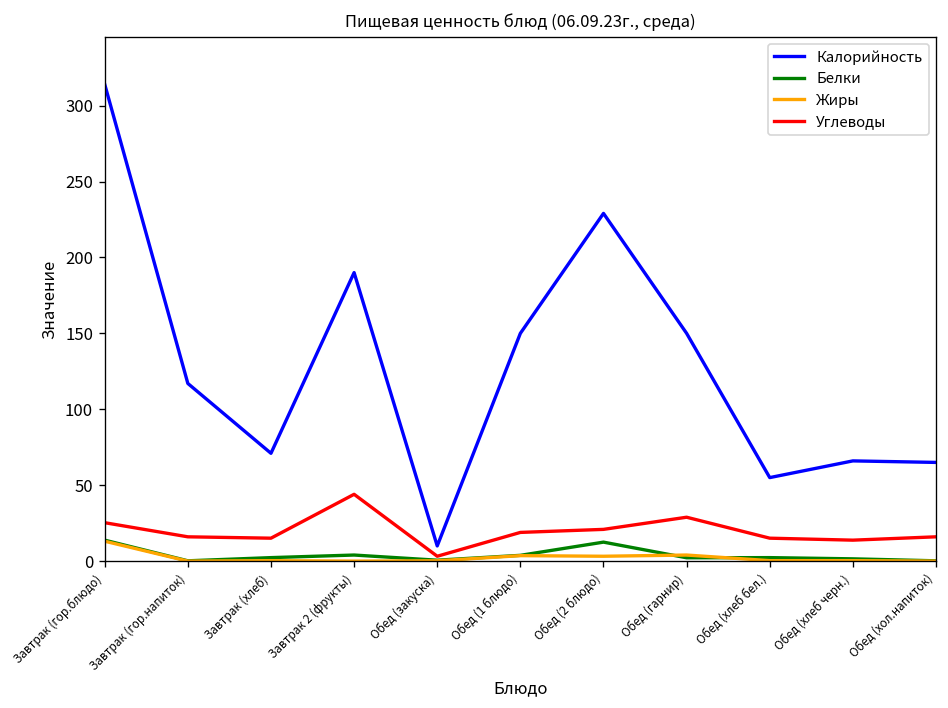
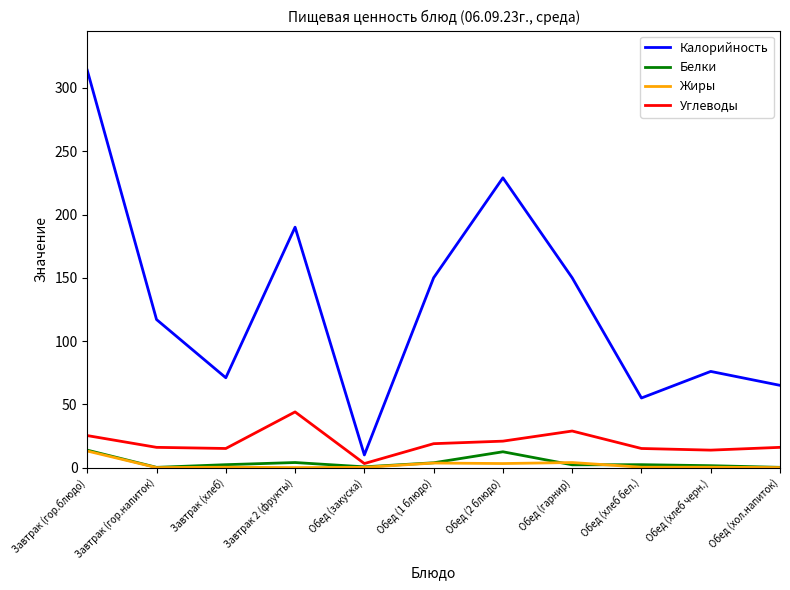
Калорийность, Обед (хлеб черн.): 66 -> 76
